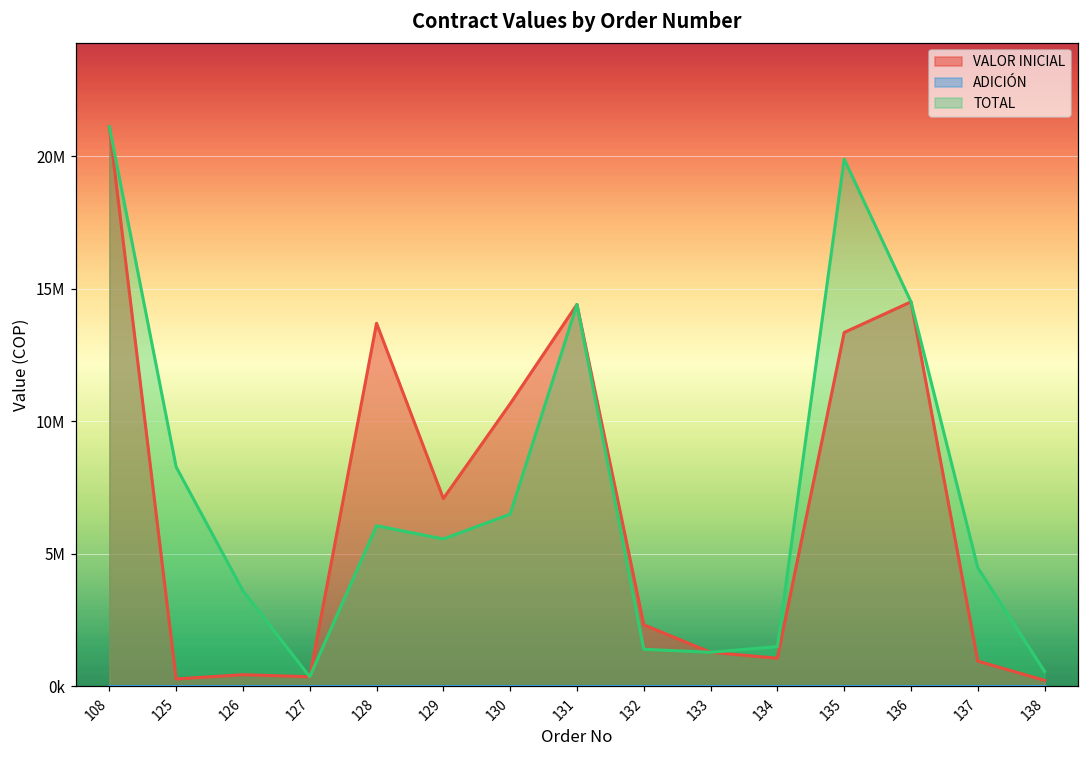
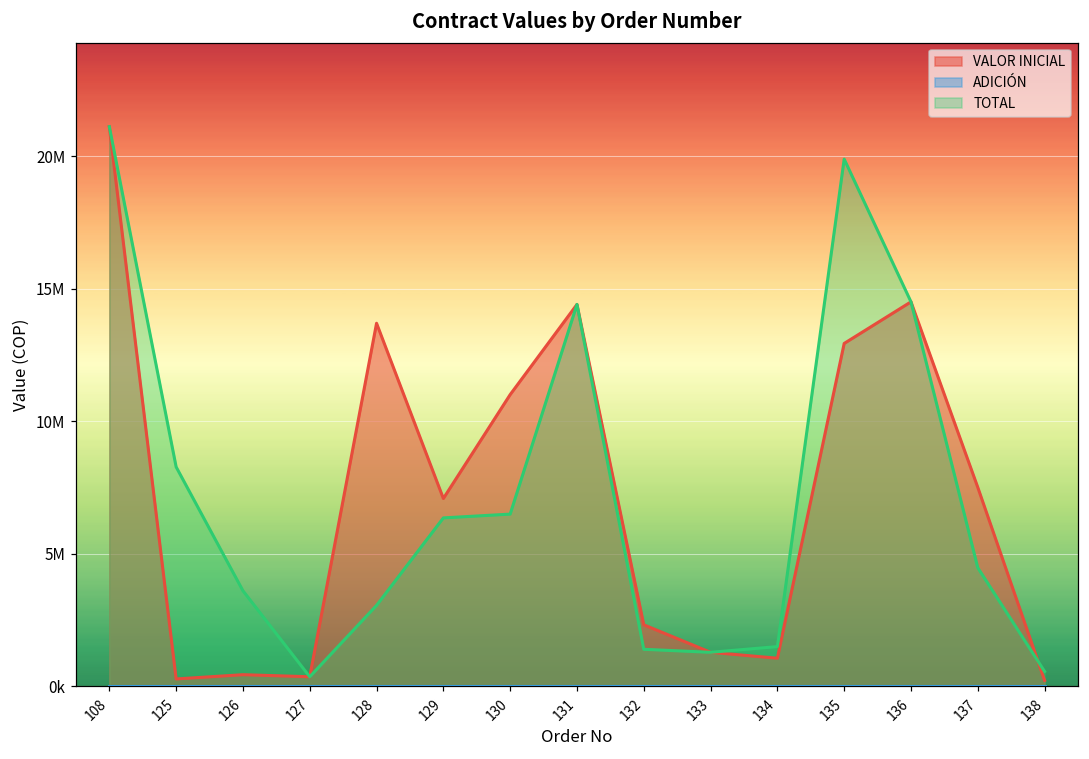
TOTAL, 128: 6100000 -> 3000000
TOTAL, 129: 5600000 -> 6300000
VALOR INICIAL, 130: 10700000 -> 11000000
VALOR INICIAL, 135: 13300000 -> 12900000
VALOR INICIAL, 137: 900000 -> 7500000
